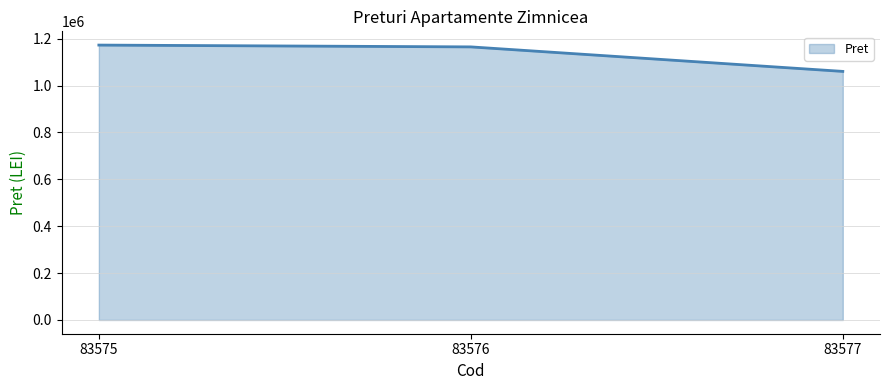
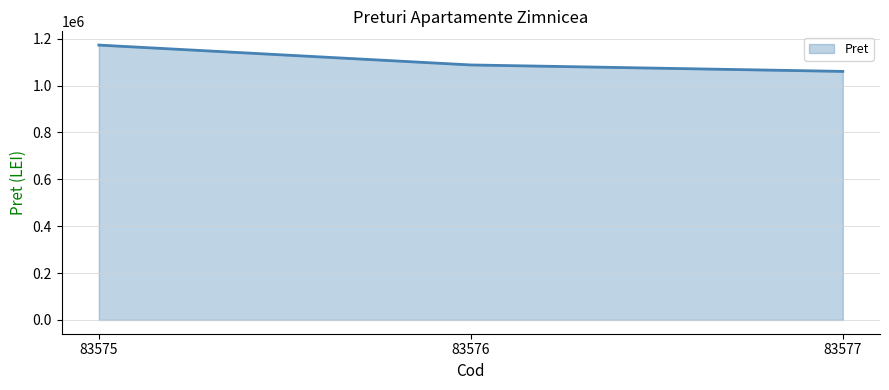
83576: 1160000 -> 1090000
